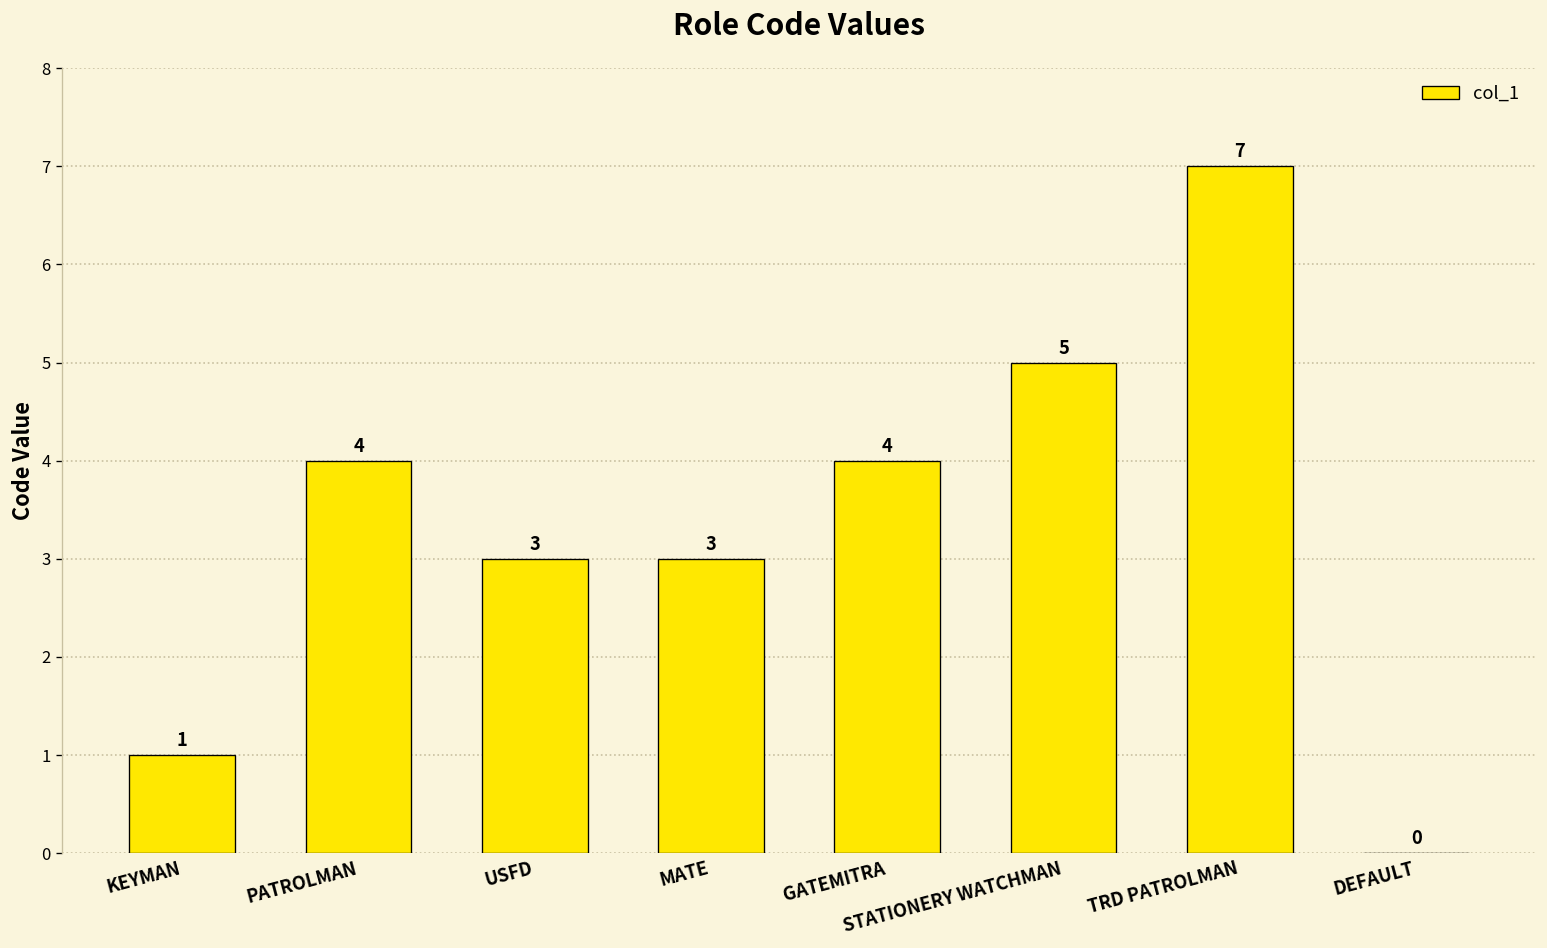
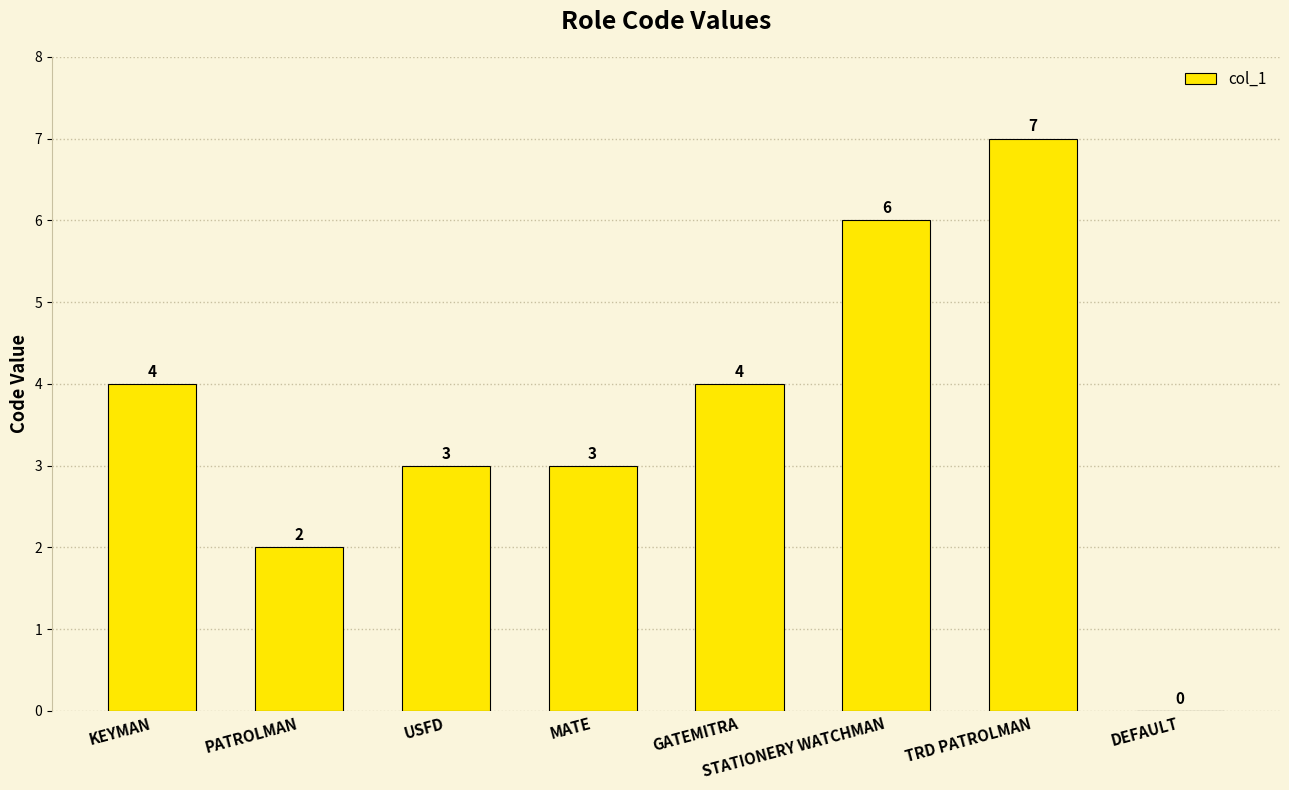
KEYMAN: 1 -> 4
PATROLMAN: 4 -> 2
STATIONERY WATCHMAN: 5 -> 6
